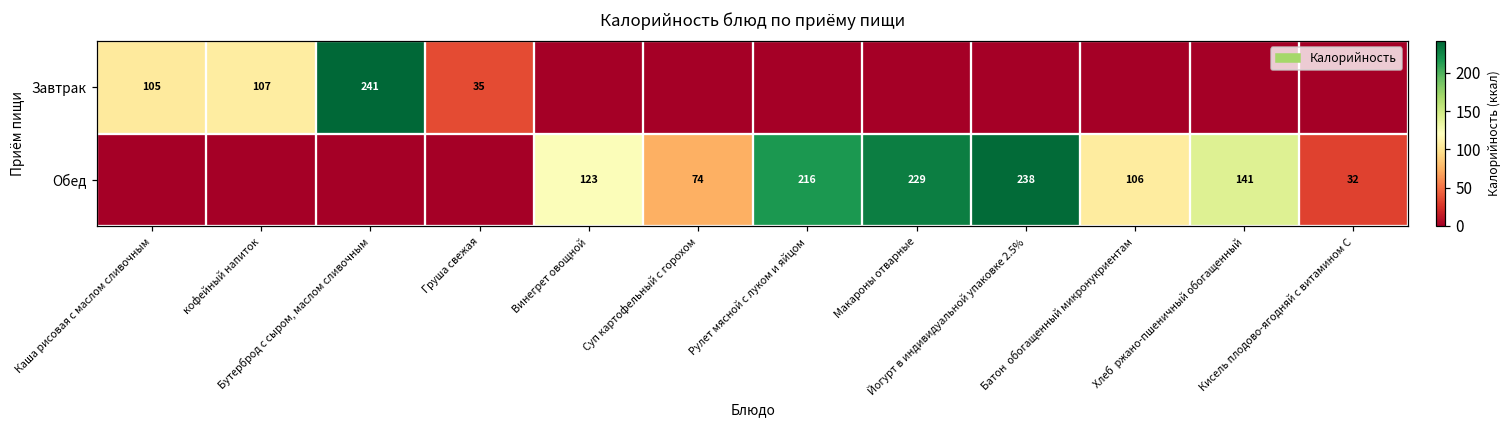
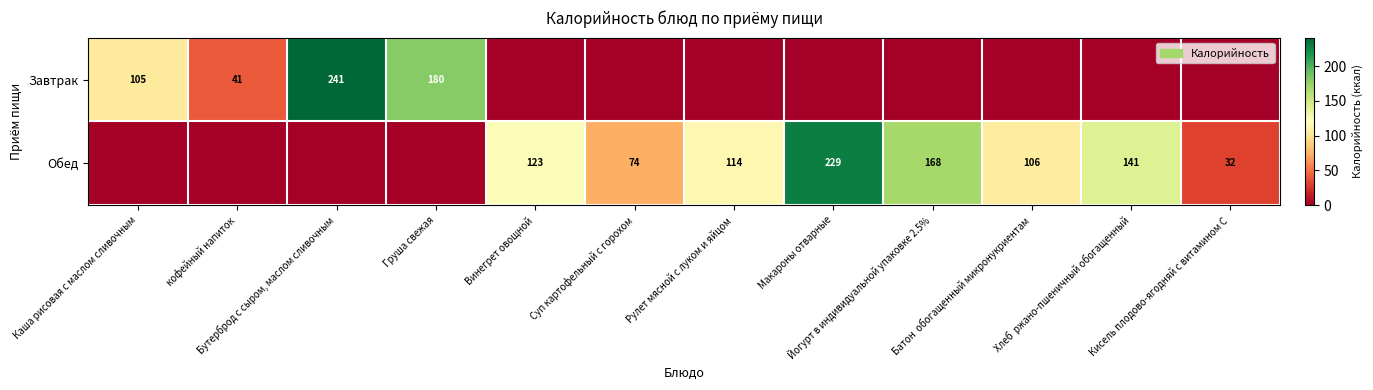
Завтрак, кофейный напиток: 107 -> 41
Завтрак, Груша свежая: 35 -> 180
Обед, Рулет мясной с луком и яйцом: 216 -> 114
Обед, Йогурт в индивидуальной упаковке 2.5%: 238 -> 168
